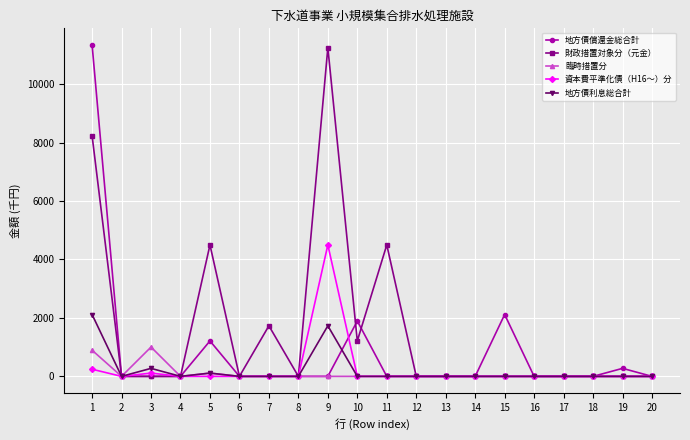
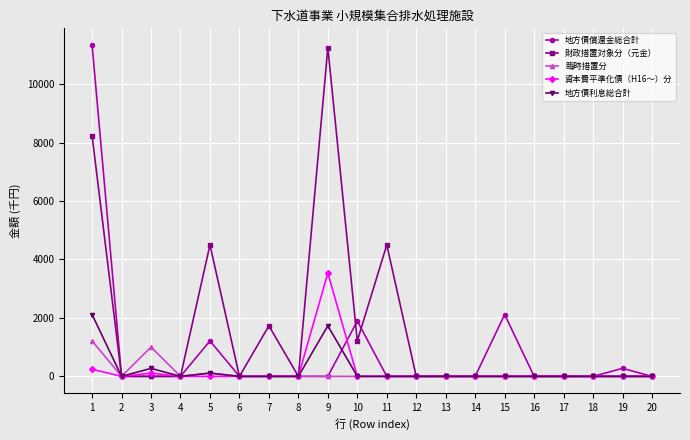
臨時措置分, 1: 900 -> 1200
資本費平準化債（H16～）分, 9: 4500 -> 3500
